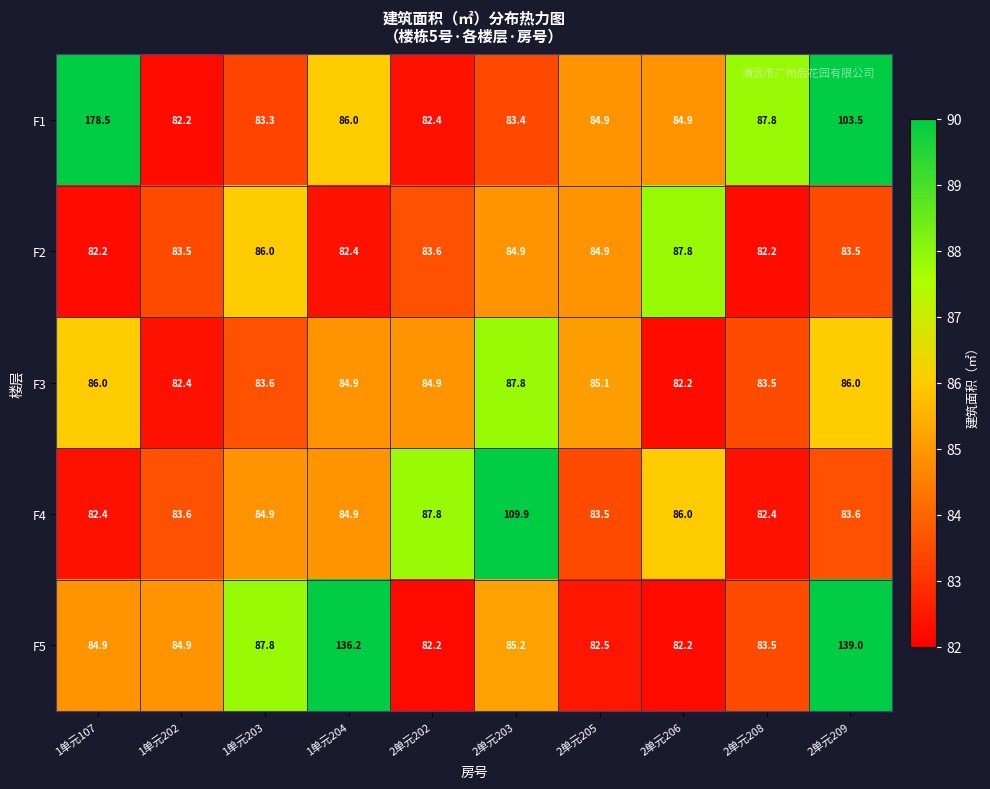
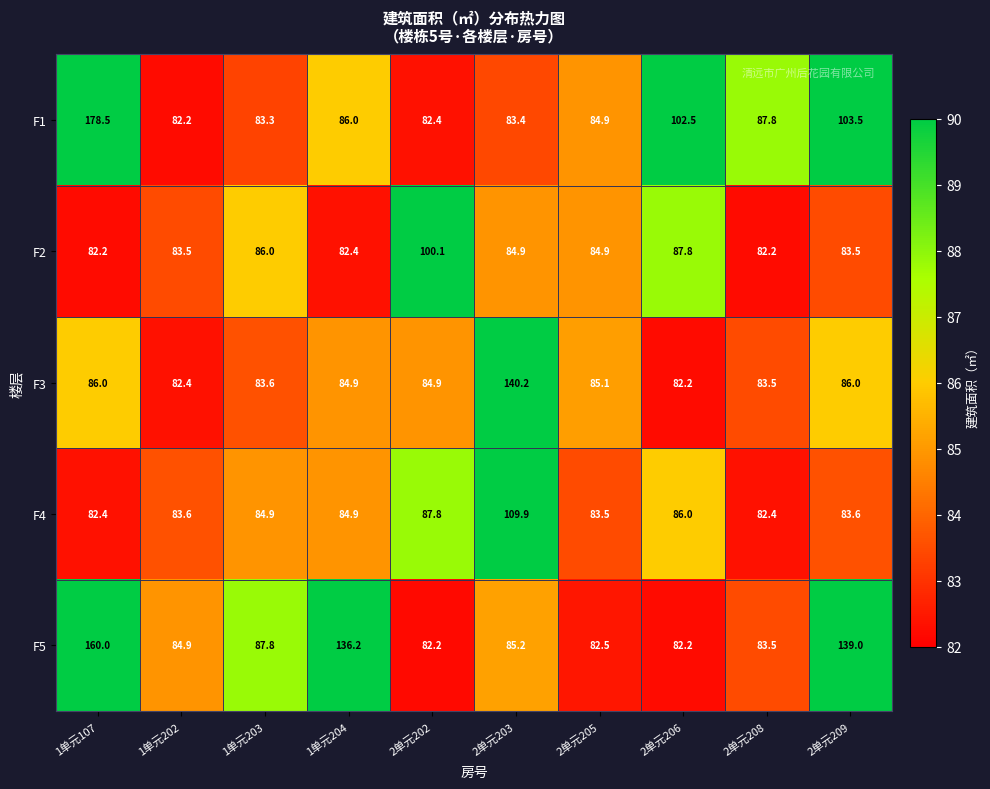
F1, 2单元206: 84.9 -> 102.5
F2, 2单元202: 83.6 -> 100.1
F3, 2单元203: 87.8 -> 140.2
F5, 1单元107: 84.9 -> 160.0
